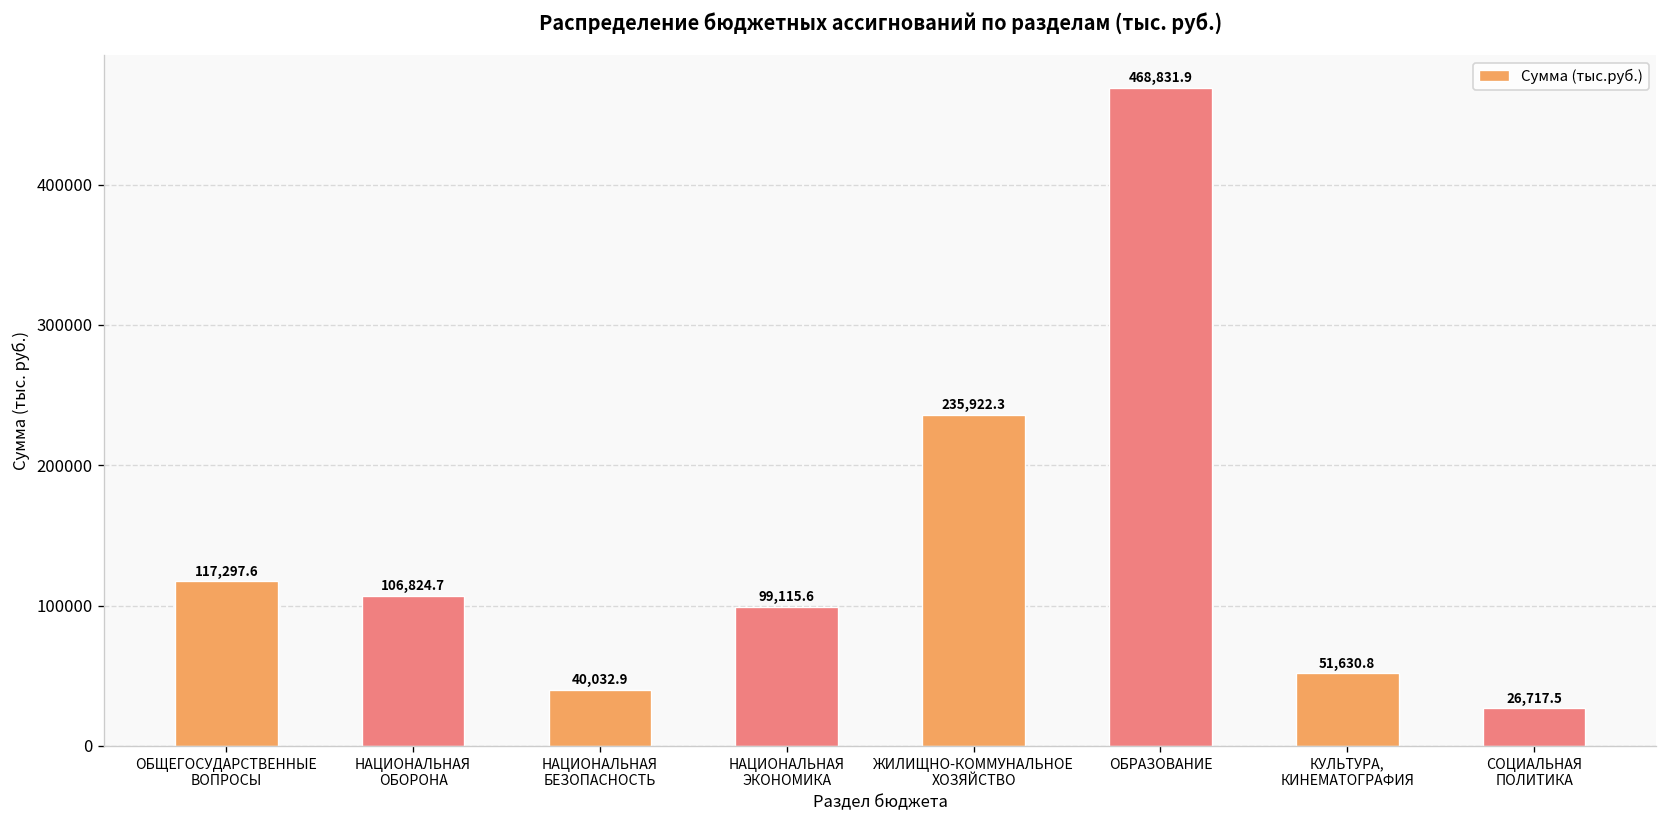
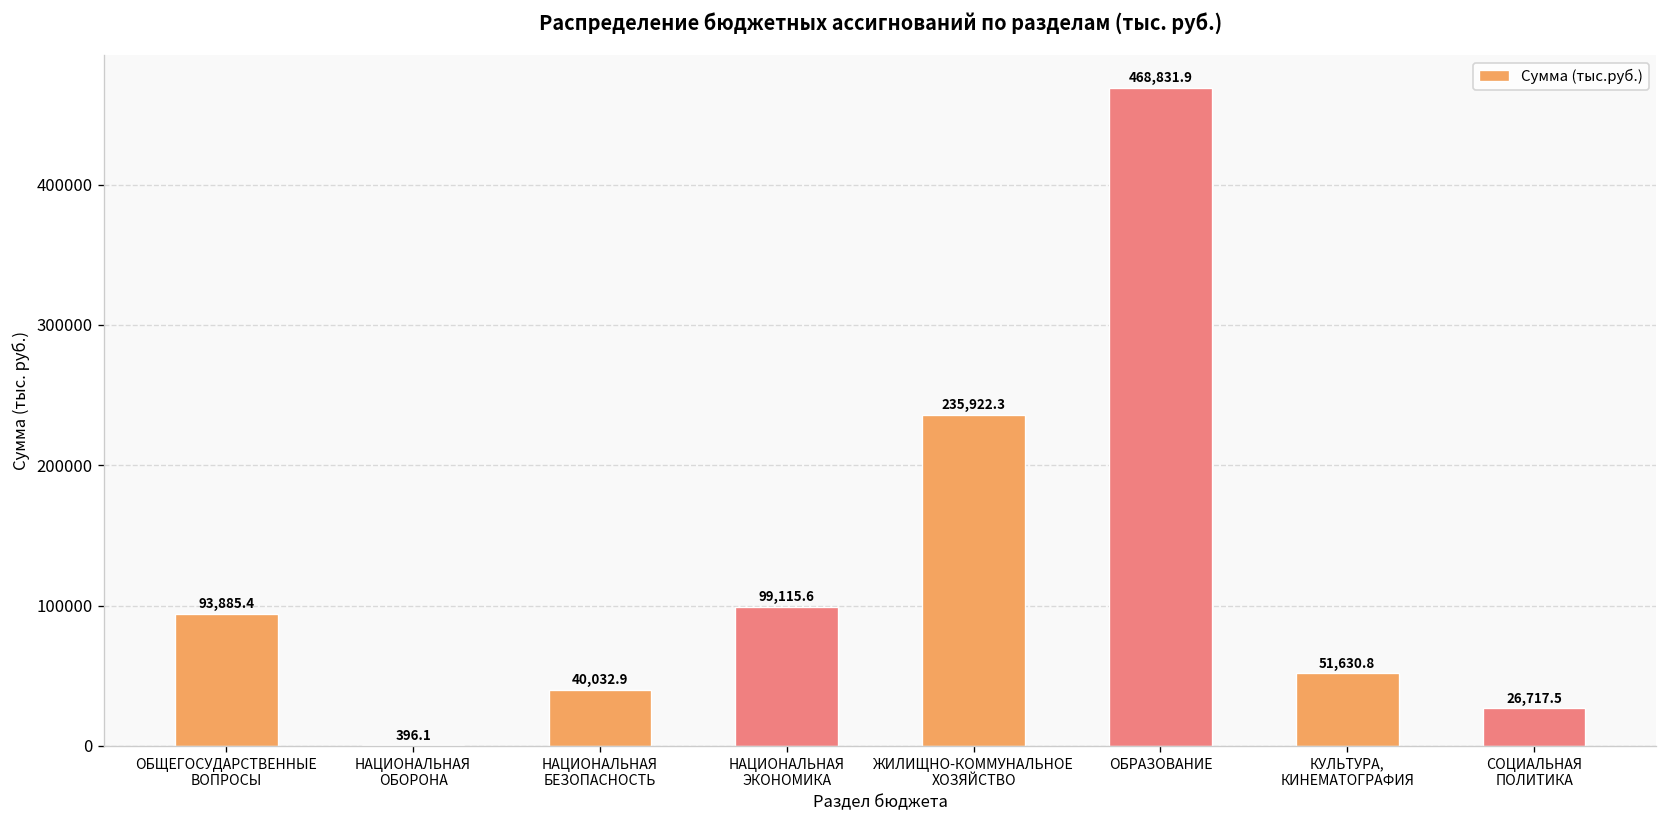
ОБЩЕГОСУДАРСТВЕННЫЕ ВОПРОСЫ: 117,297.6 -> 93,885.4
НАЦИОНАЛЬНАЯ ОБОРОНА: 106,824.7 -> 396.1
